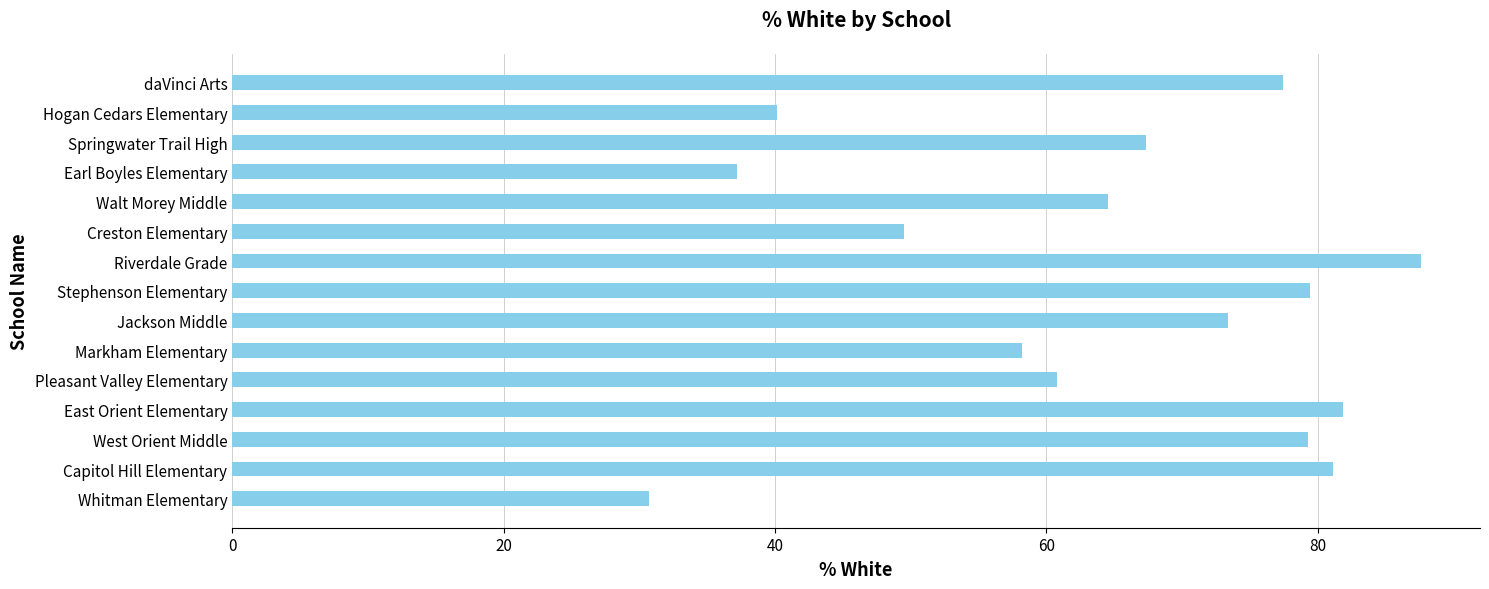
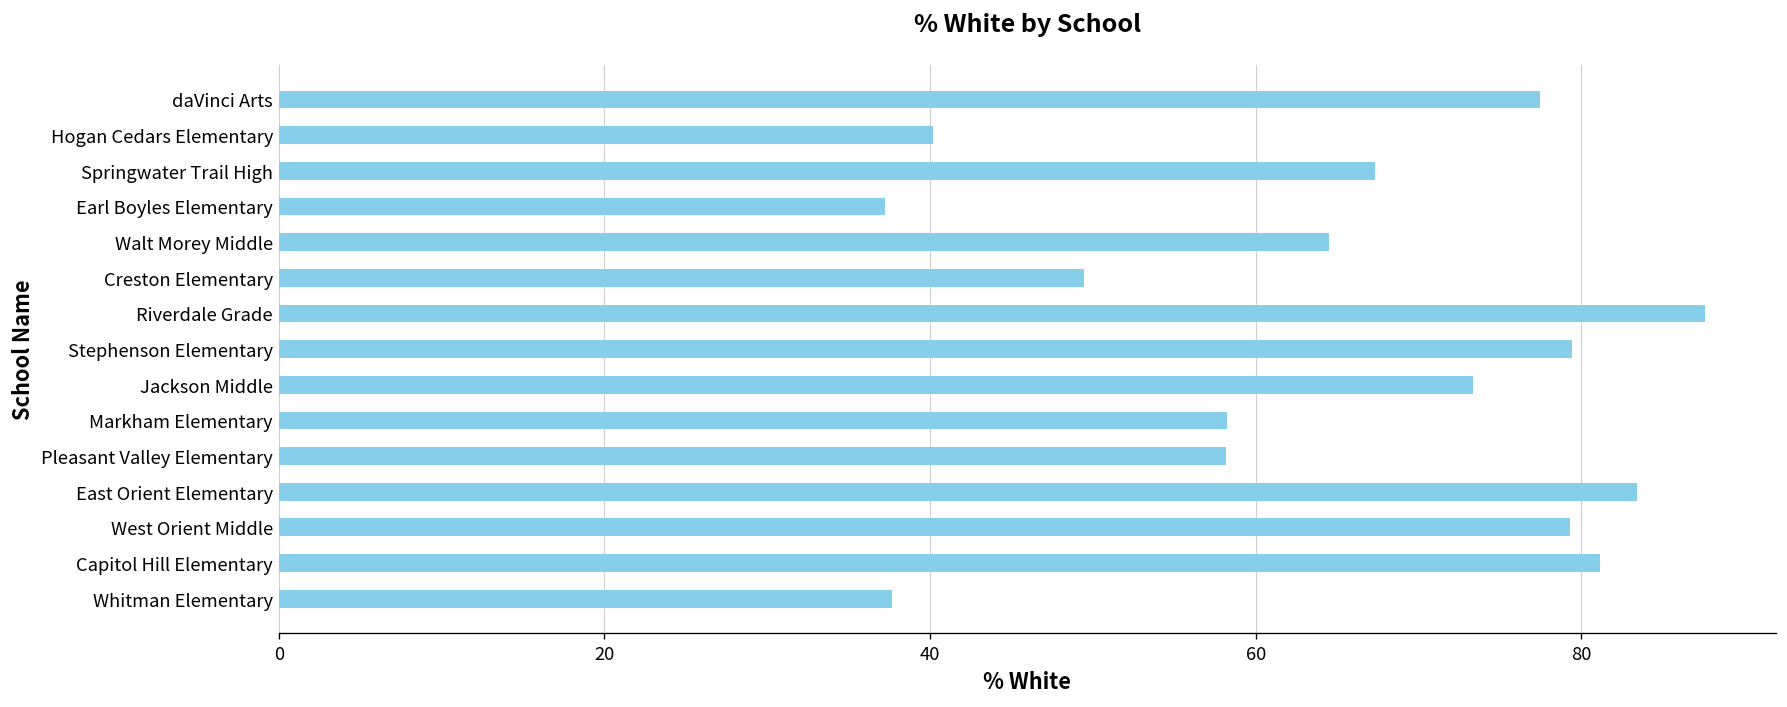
Pleasant Valley Elementary: 60.8 -> 58.2
East Orient Elementary: 81.9 -> 83.4
Whitman Elementary: 30.7 -> 37.7
